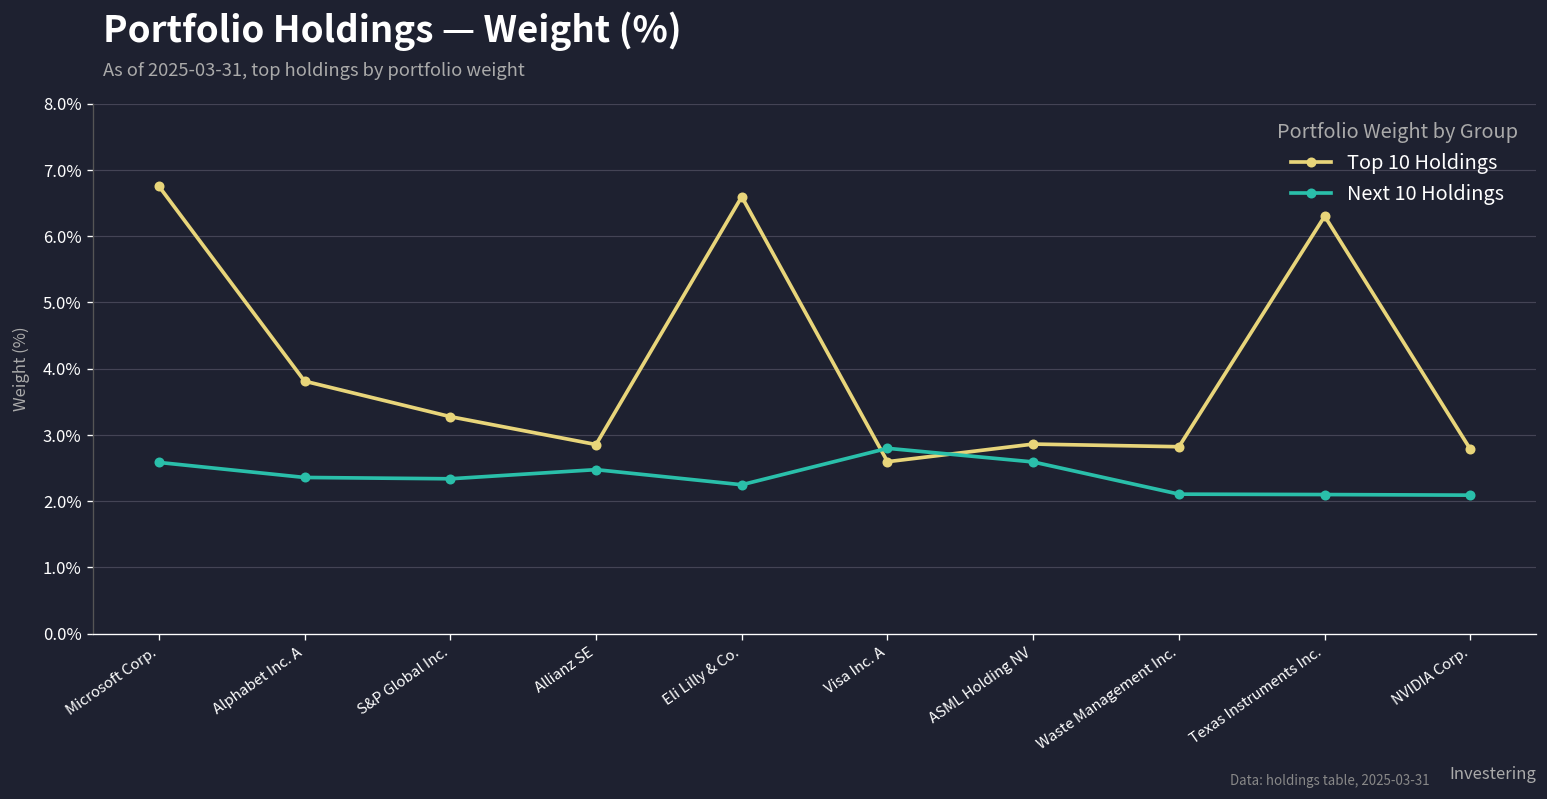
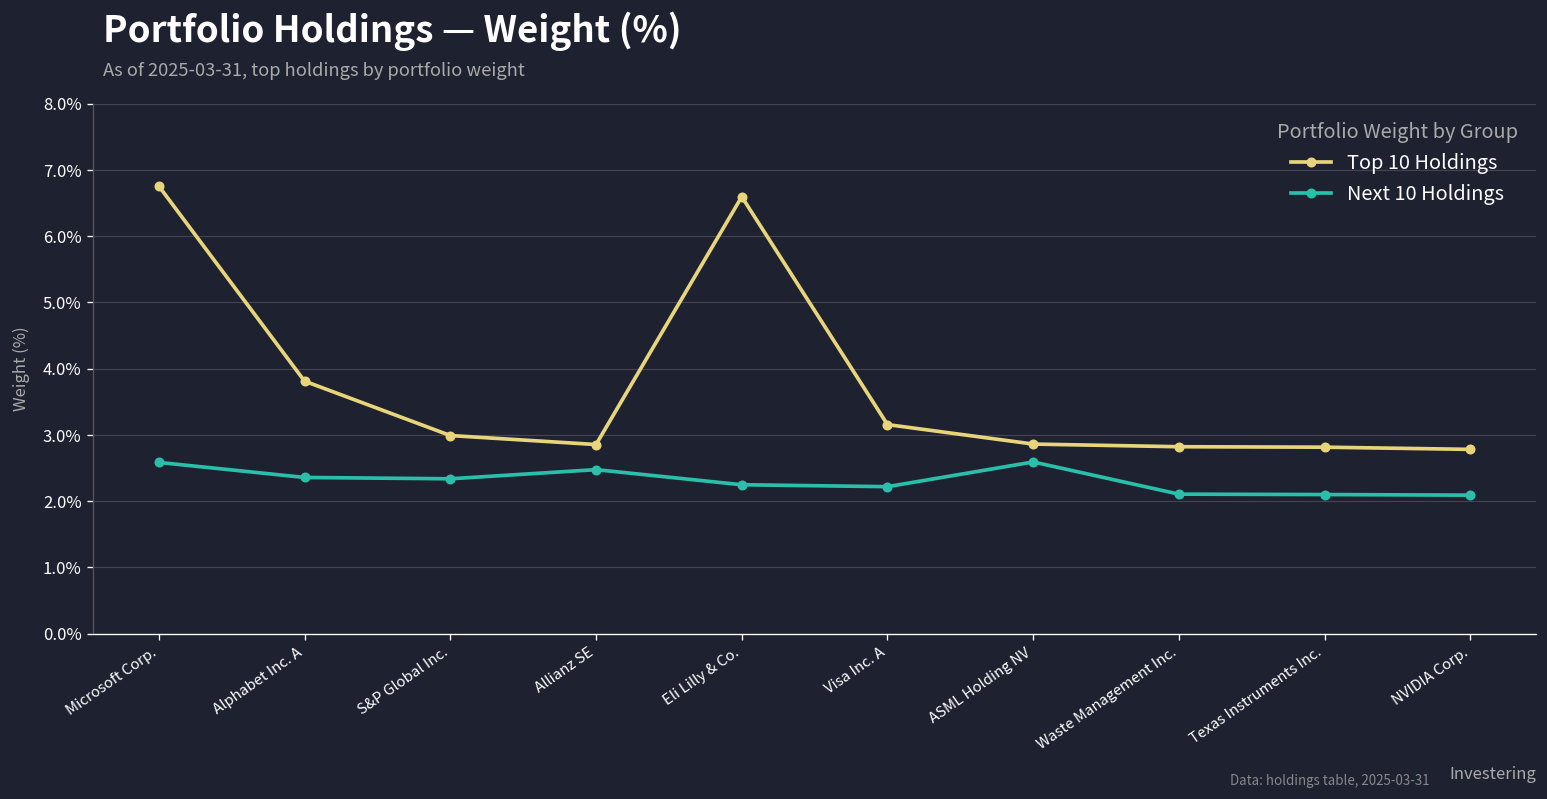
Top 10 Holdings, S&P Global Inc.: 3.3% -> 3.0%
Top 10 Holdings, Visa Inc. A: 2.6% -> 3.2%
Next 10 Holdings, Visa Inc. A: 2.8% -> 2.2%
Top 10 Holdings, Texas Instruments Inc.: 6.3% -> 2.8%
